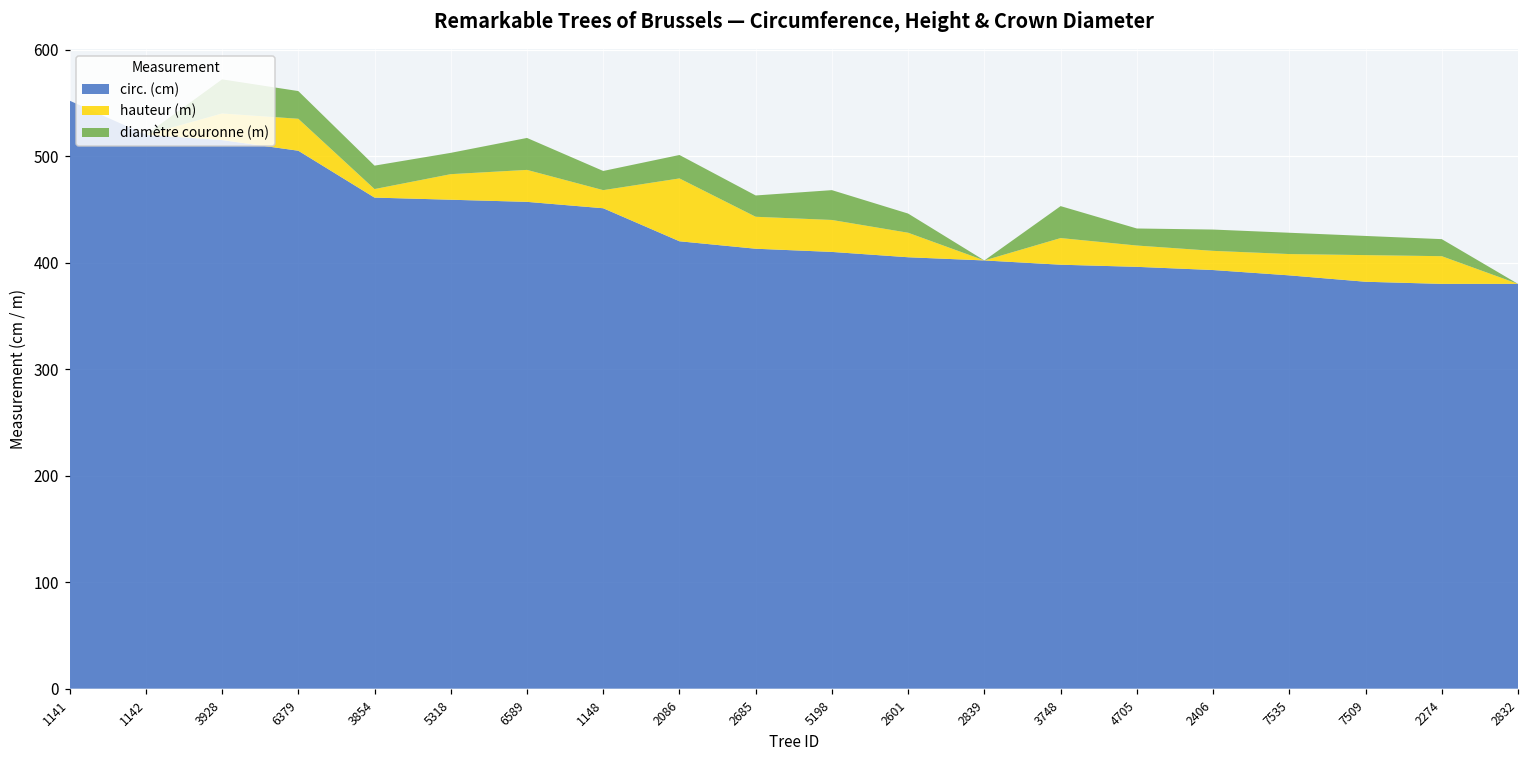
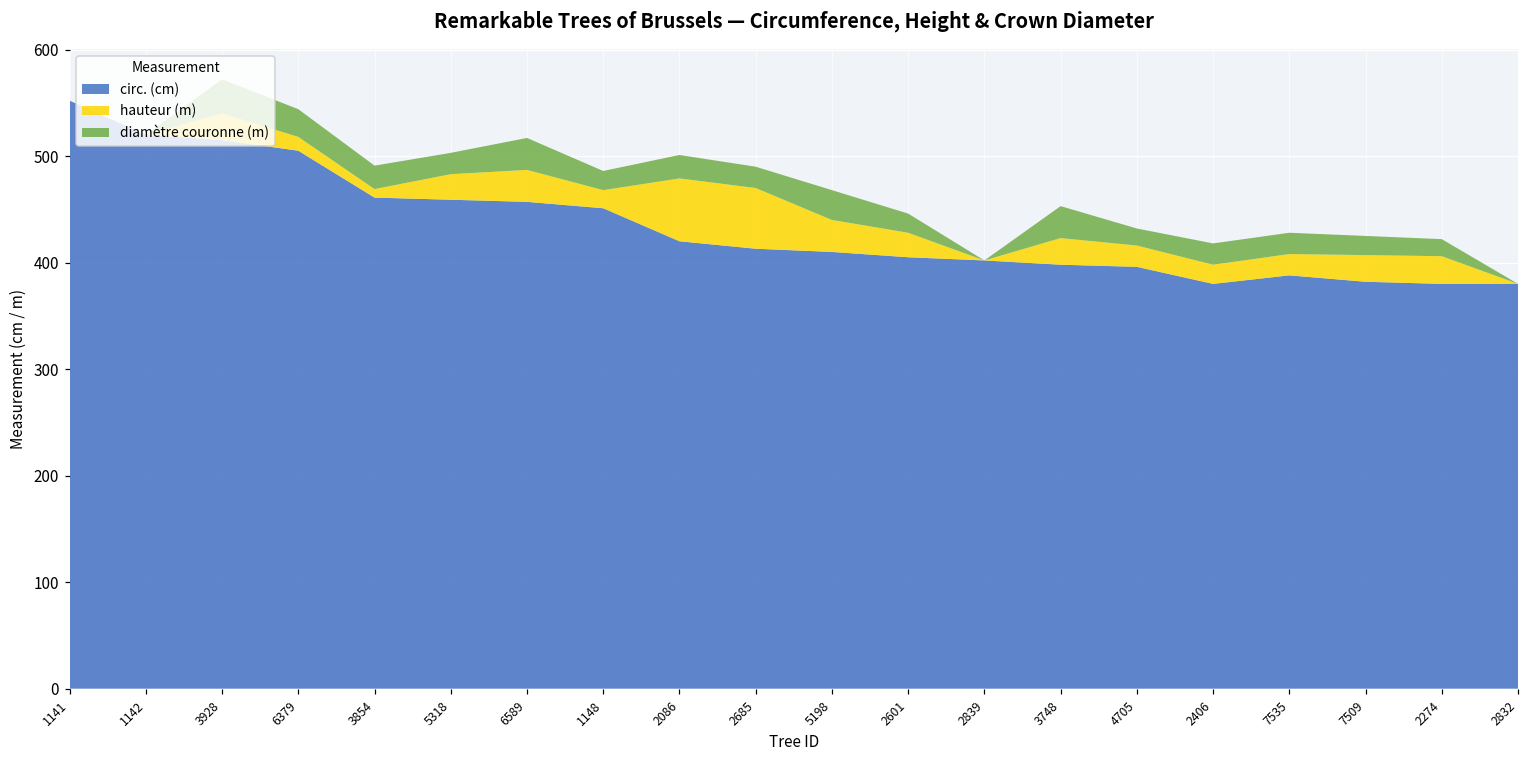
hauteur (m), 6379: 30 -> 10
hauteur (m), 2685: 30 -> 60
circ. (cm), 2406: 390 -> 380
